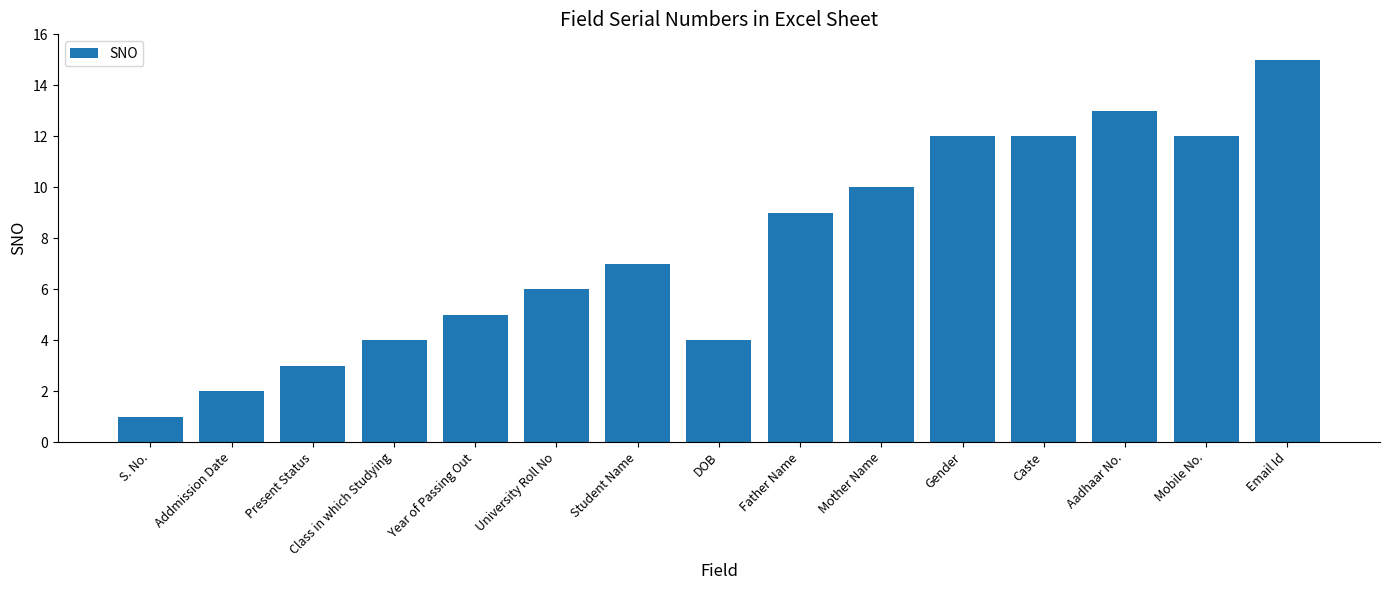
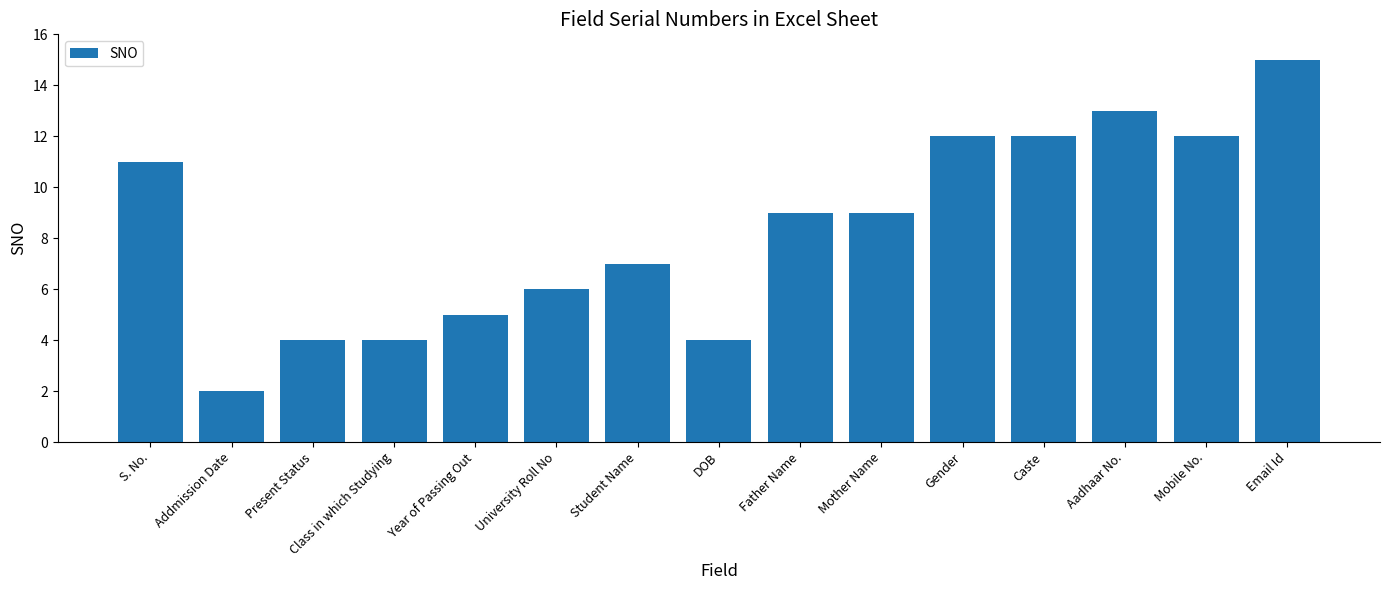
S. No.: 1 -> 11
Present Status: 3 -> 4
Mother Name: 10 -> 9
